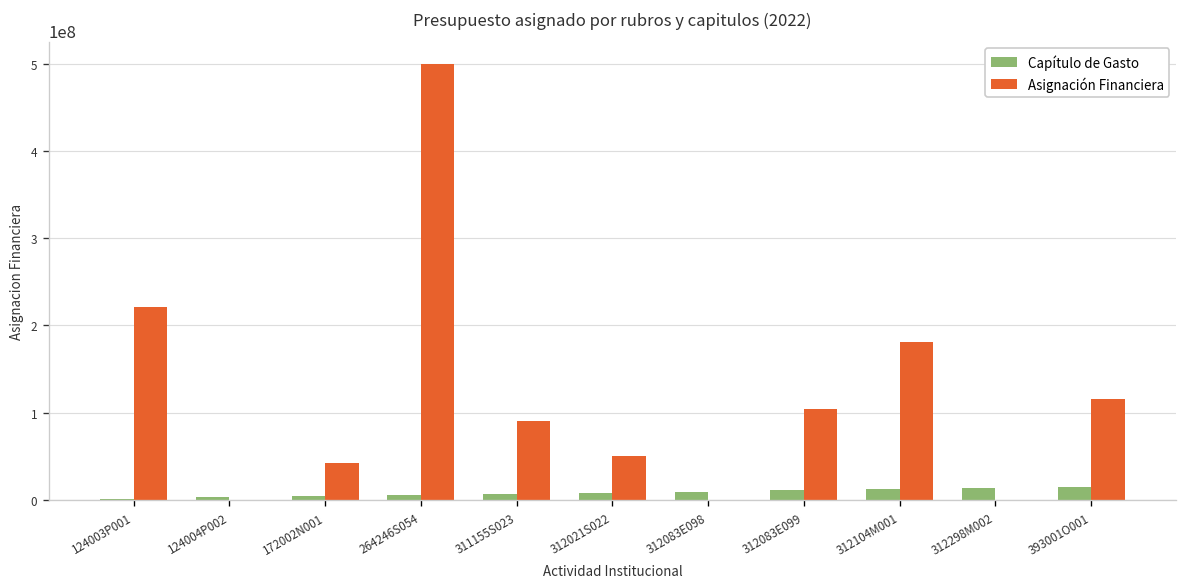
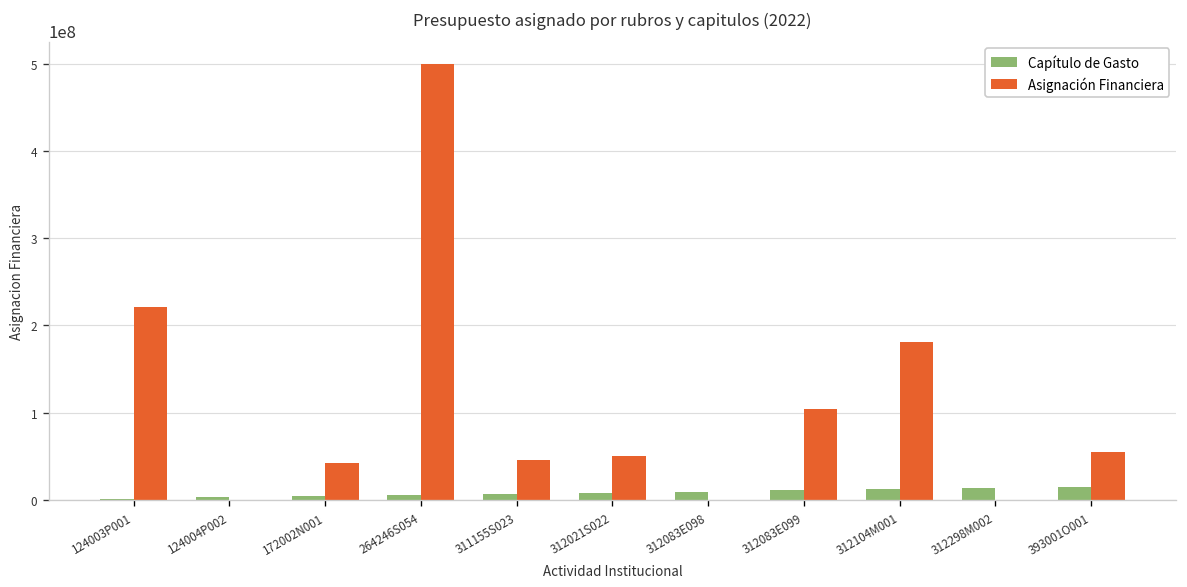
Asignación Financiera, 311155S023: 90000000 -> 50000000
Asignación Financiera, 393001O001: 120000000 -> 60000000
